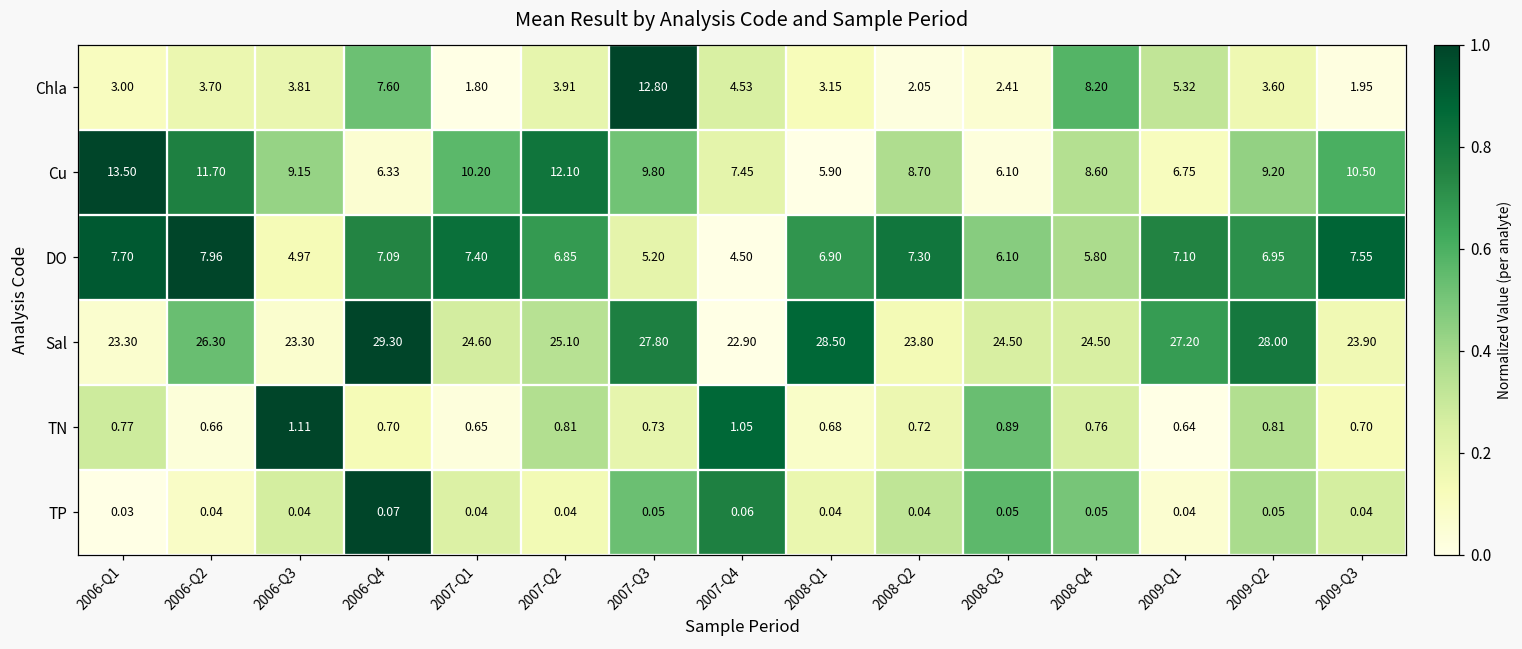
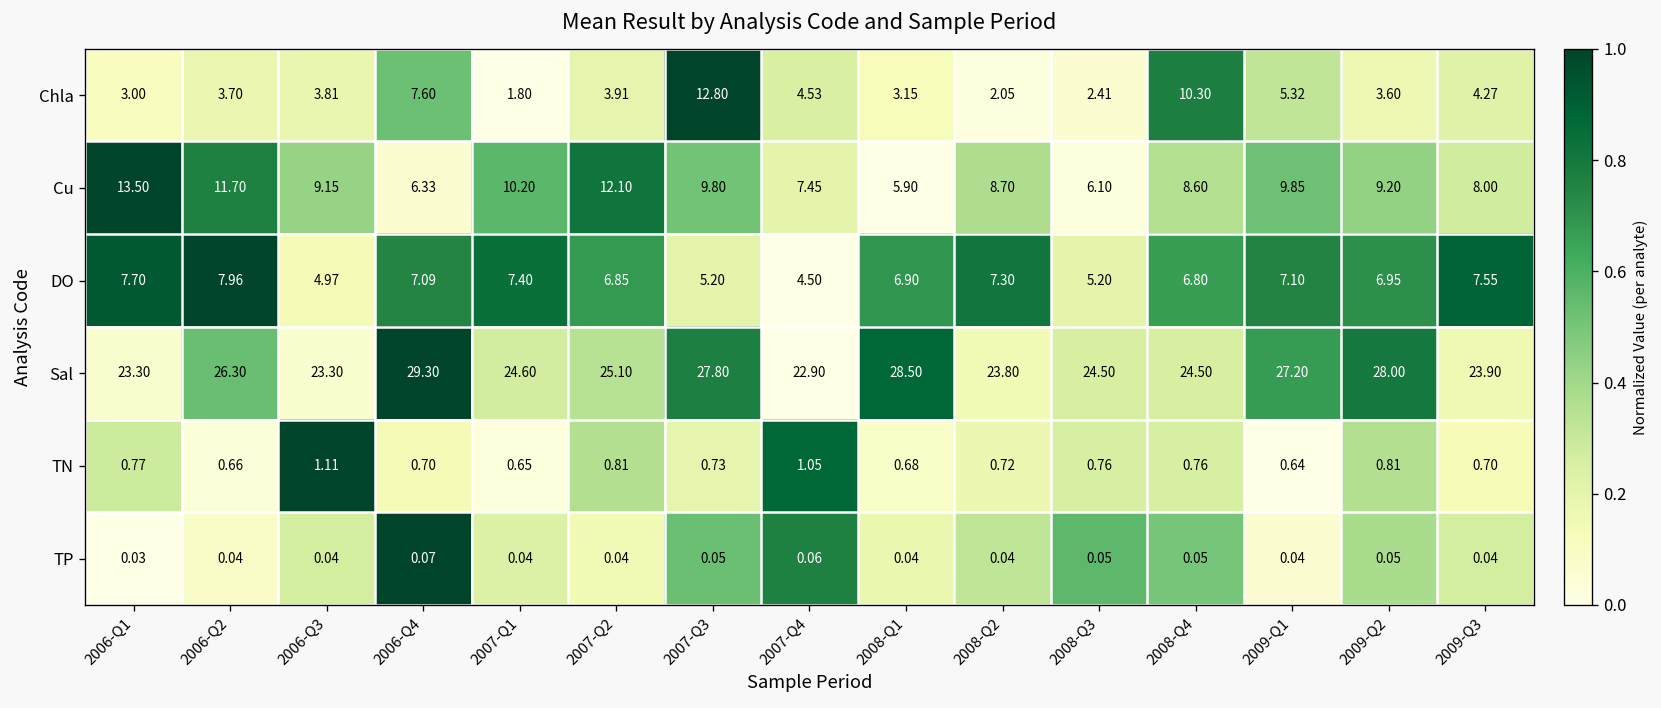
Chla, 2008-Q4: 8.20 -> 10.30
Chla, 2009-Q3: 1.95 -> 4.27
Cu, 2009-Q1: 6.75 -> 9.85
Cu, 2009-Q3: 10.50 -> 8.00
DO, 2008-Q3: 6.10 -> 5.20
DO, 2008-Q4: 5.80 -> 6.80
TN, 2008-Q3: 0.89 -> 0.76
